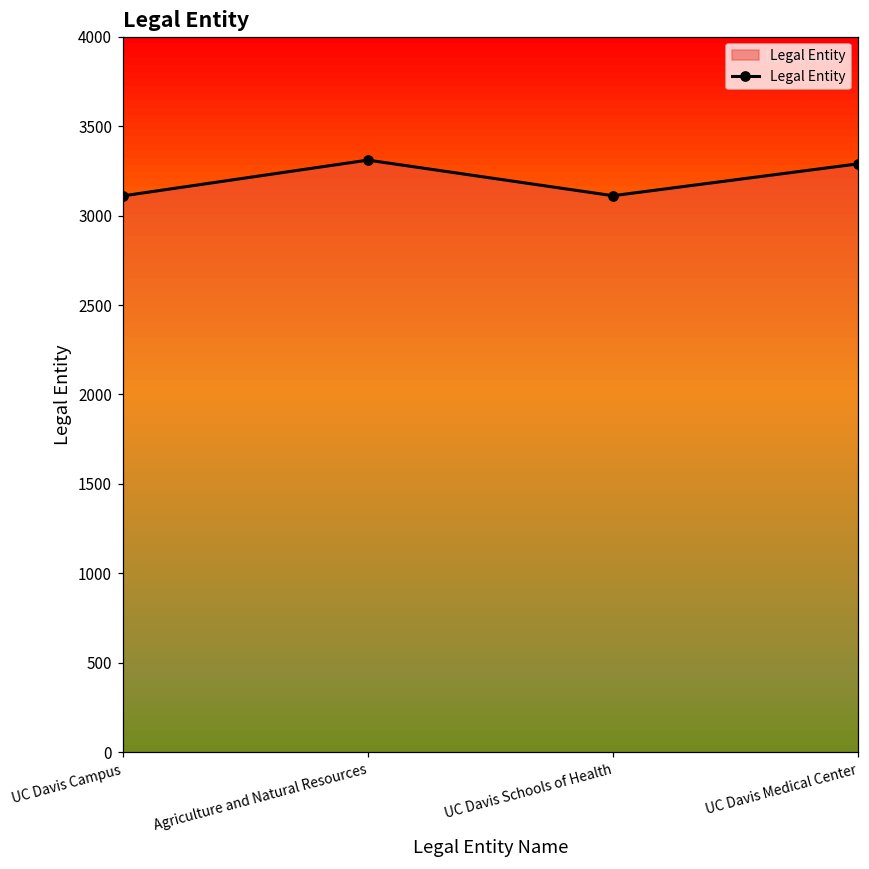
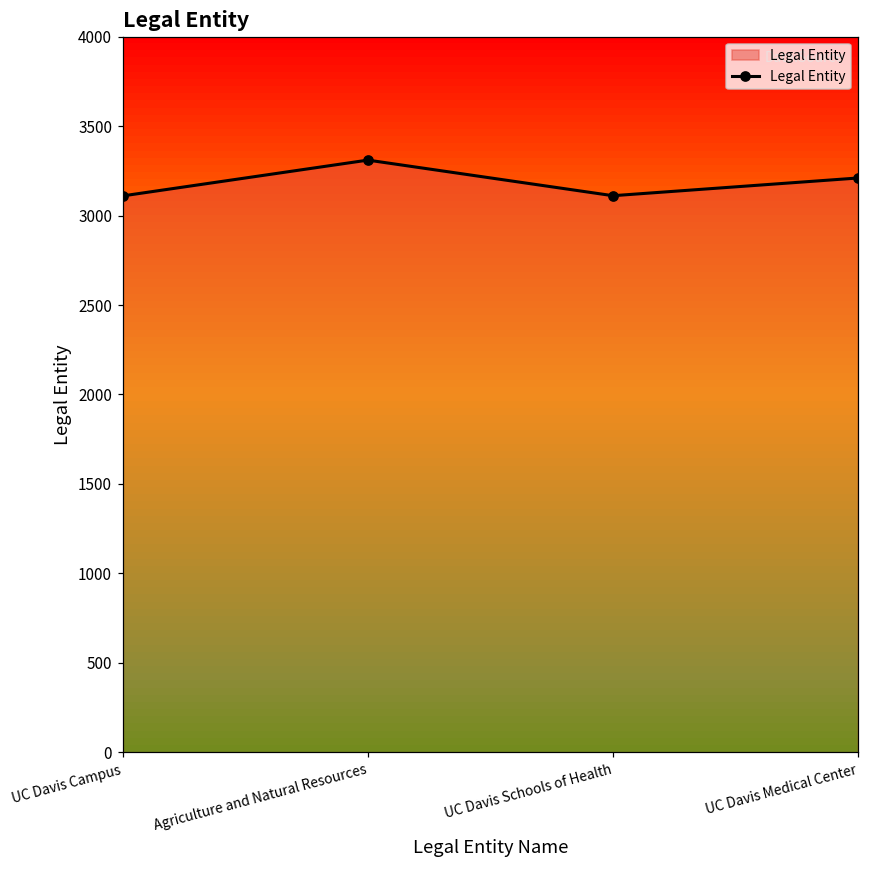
UC Davis Medical Center: 3290 -> 3210
